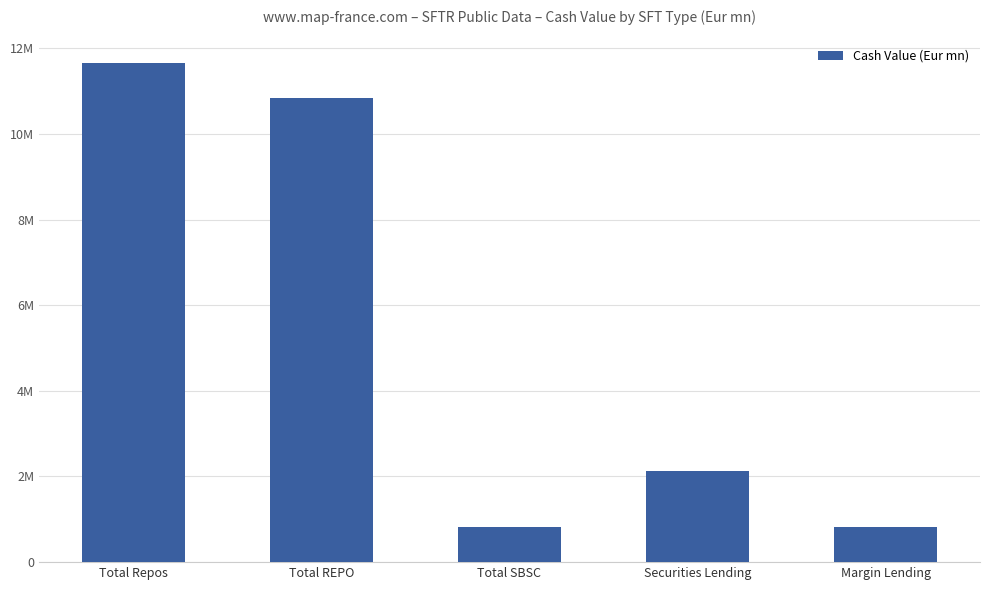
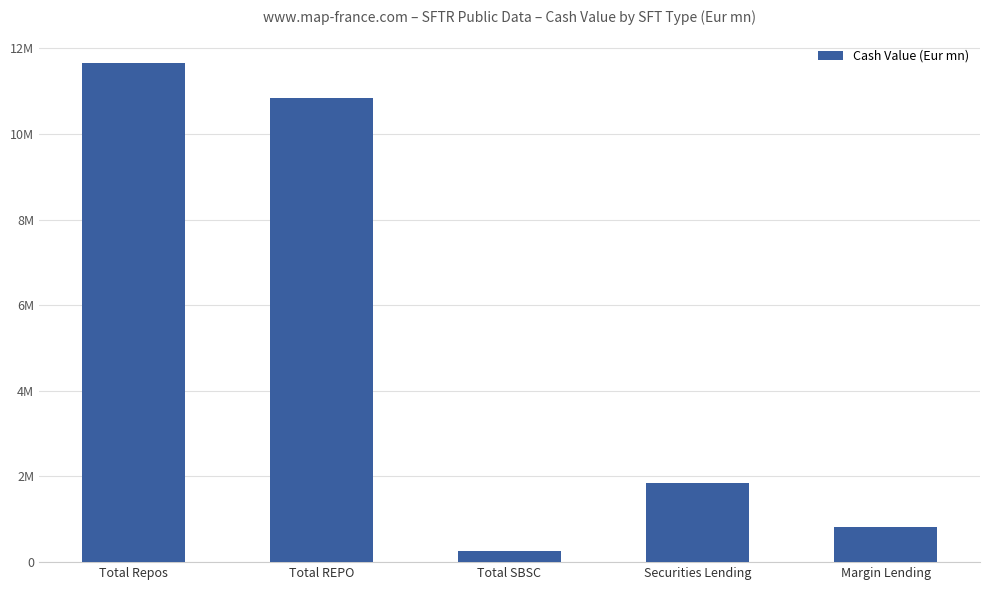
Total SBSC: 800000 -> 300000
Securities Lending: 2100000 -> 1900000
